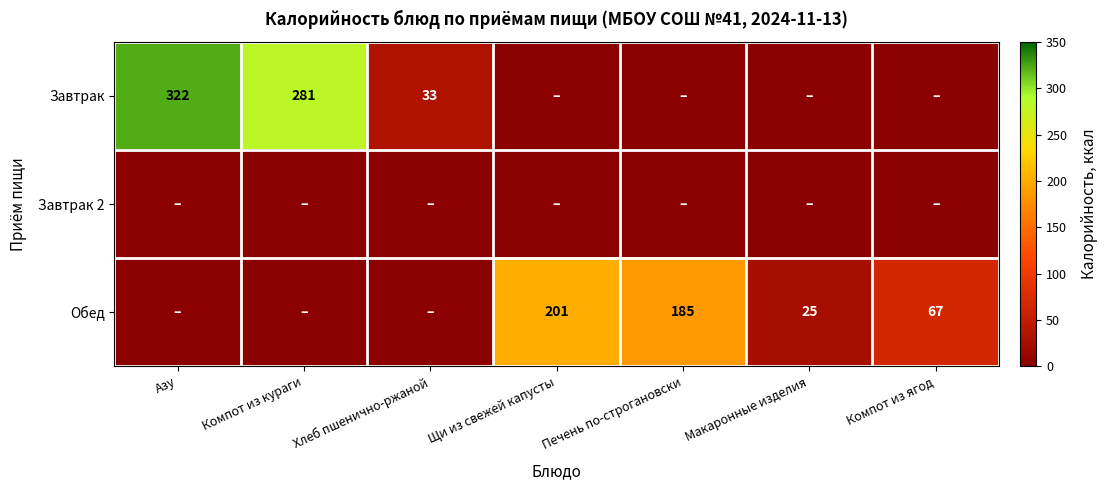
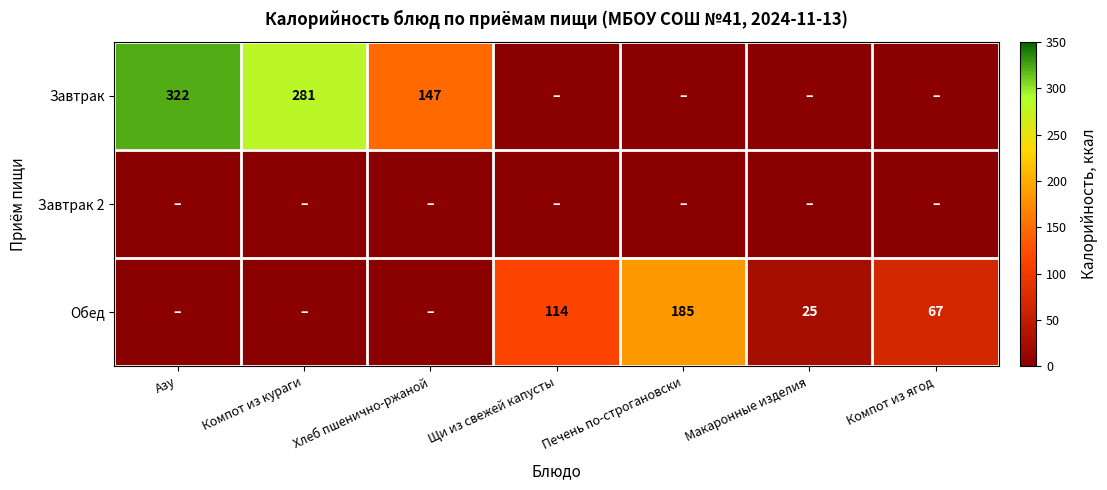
Завтрак, Хлеб пшенично-ржаной: 33 -> 147
Обед, Щи из свежей капусты: 201 -> 114
